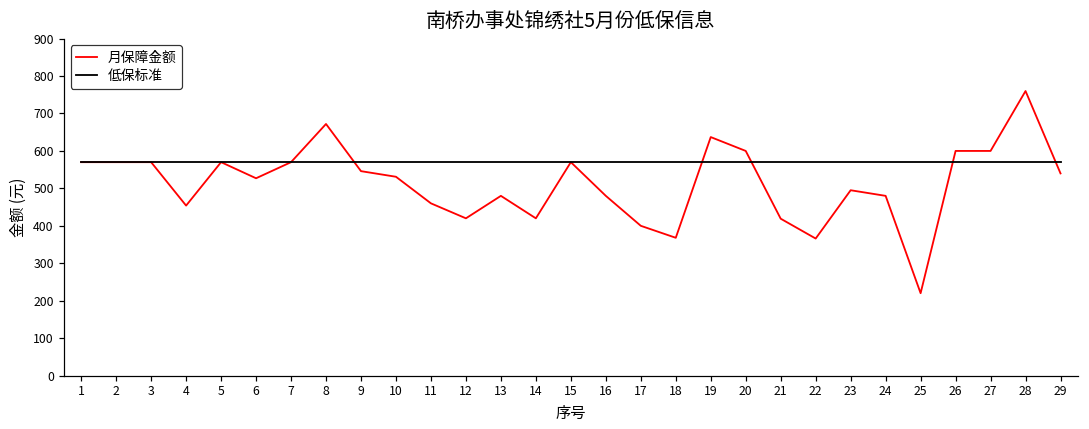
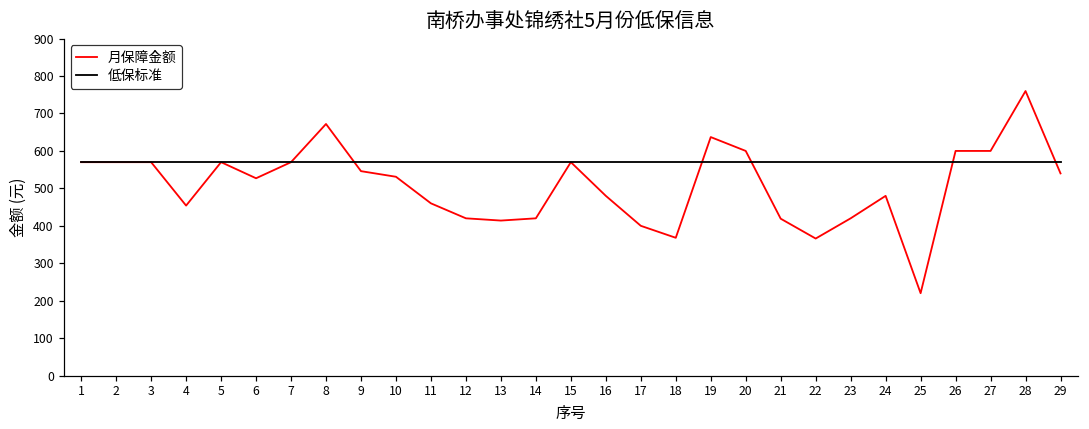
月保障金额, 13: 480 -> 410
月保障金额, 23: 500 -> 420
